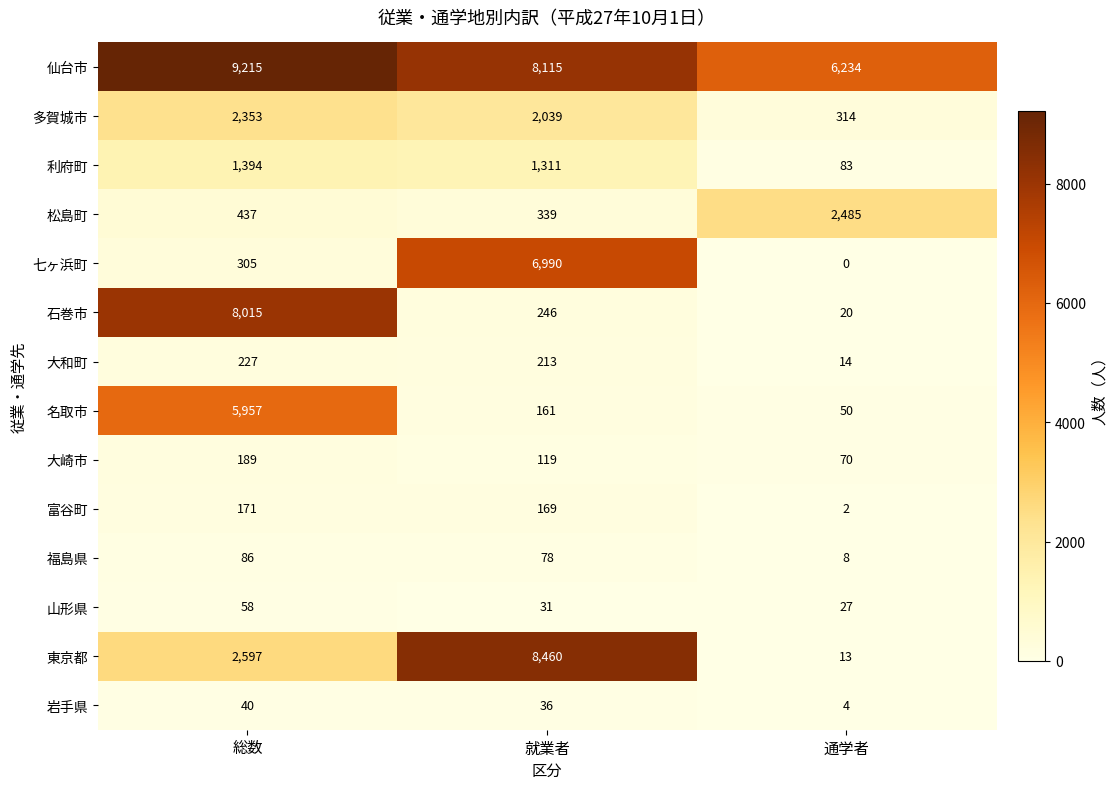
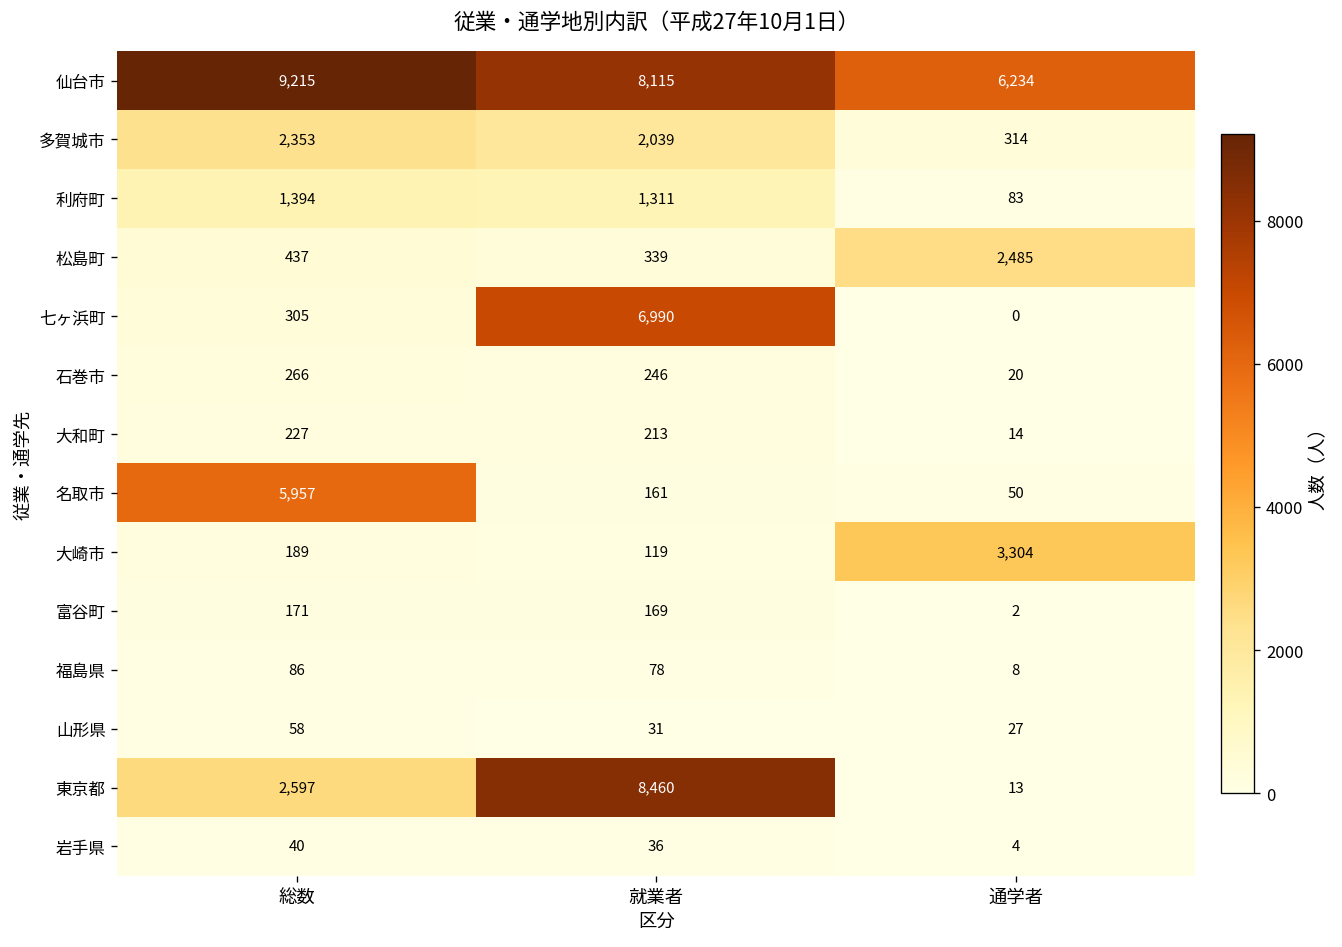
石巻市, 総数: 8,015 -> 266
大崎市, 通学者: 70 -> 3,304
